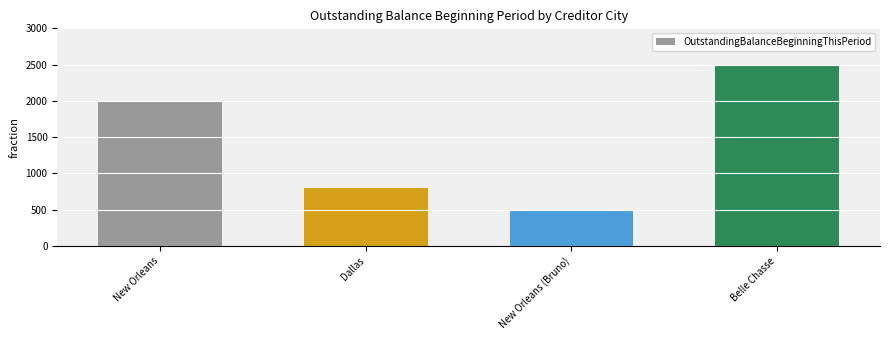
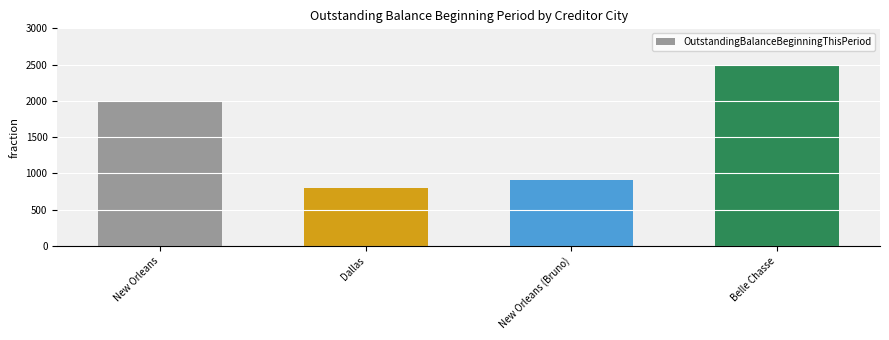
New Orleans (Bruno): 500 -> 900
